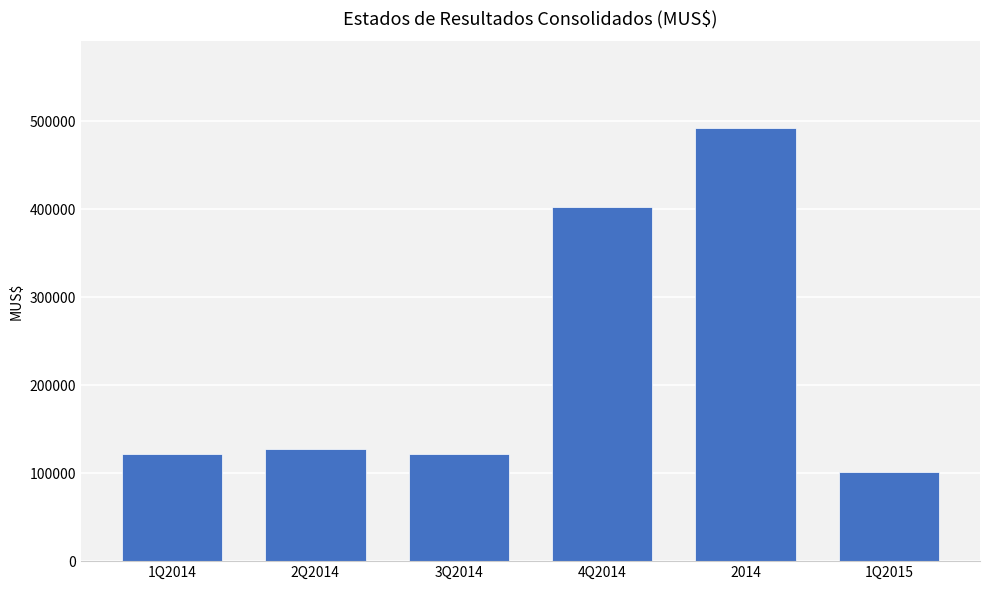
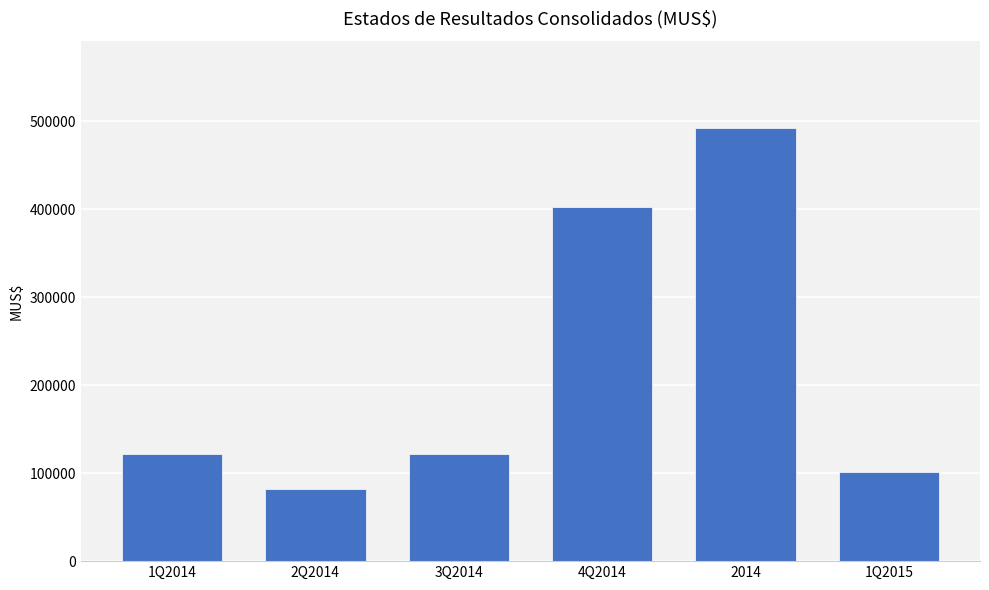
2Q2014: 130000 -> 80000
